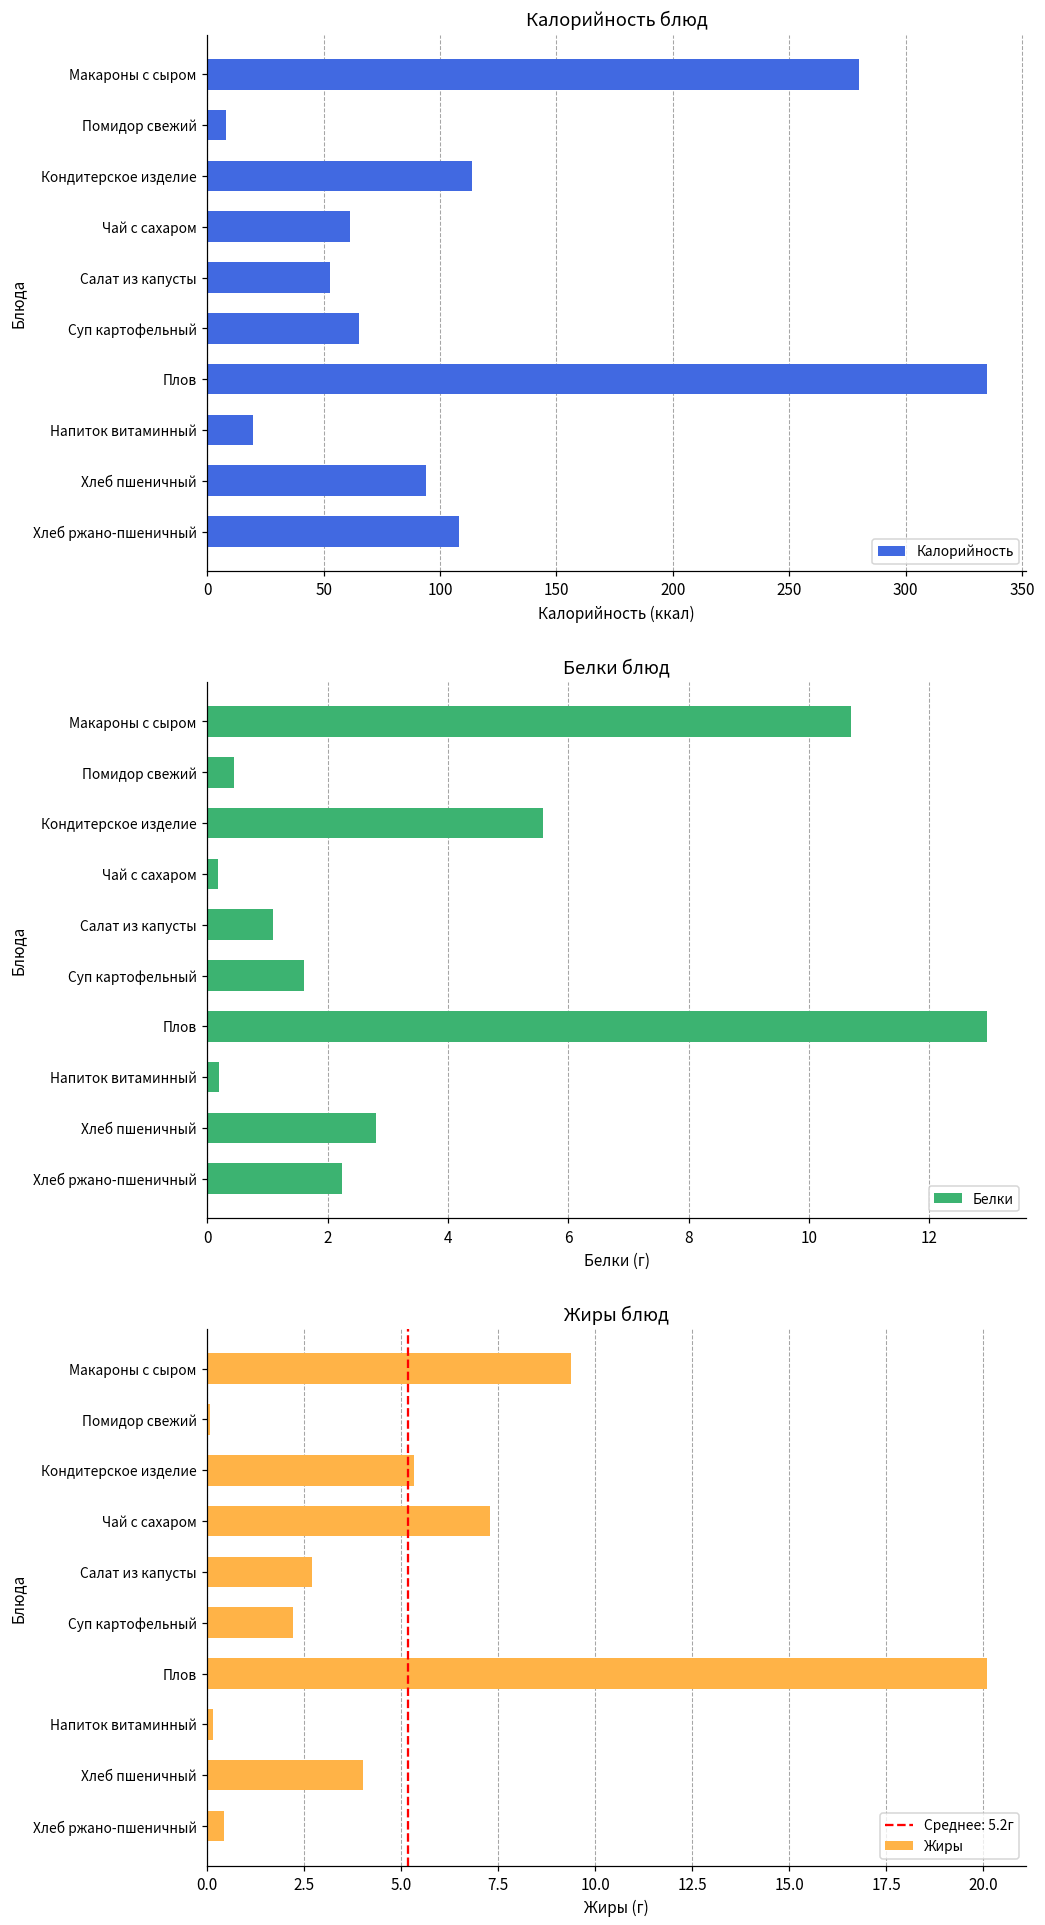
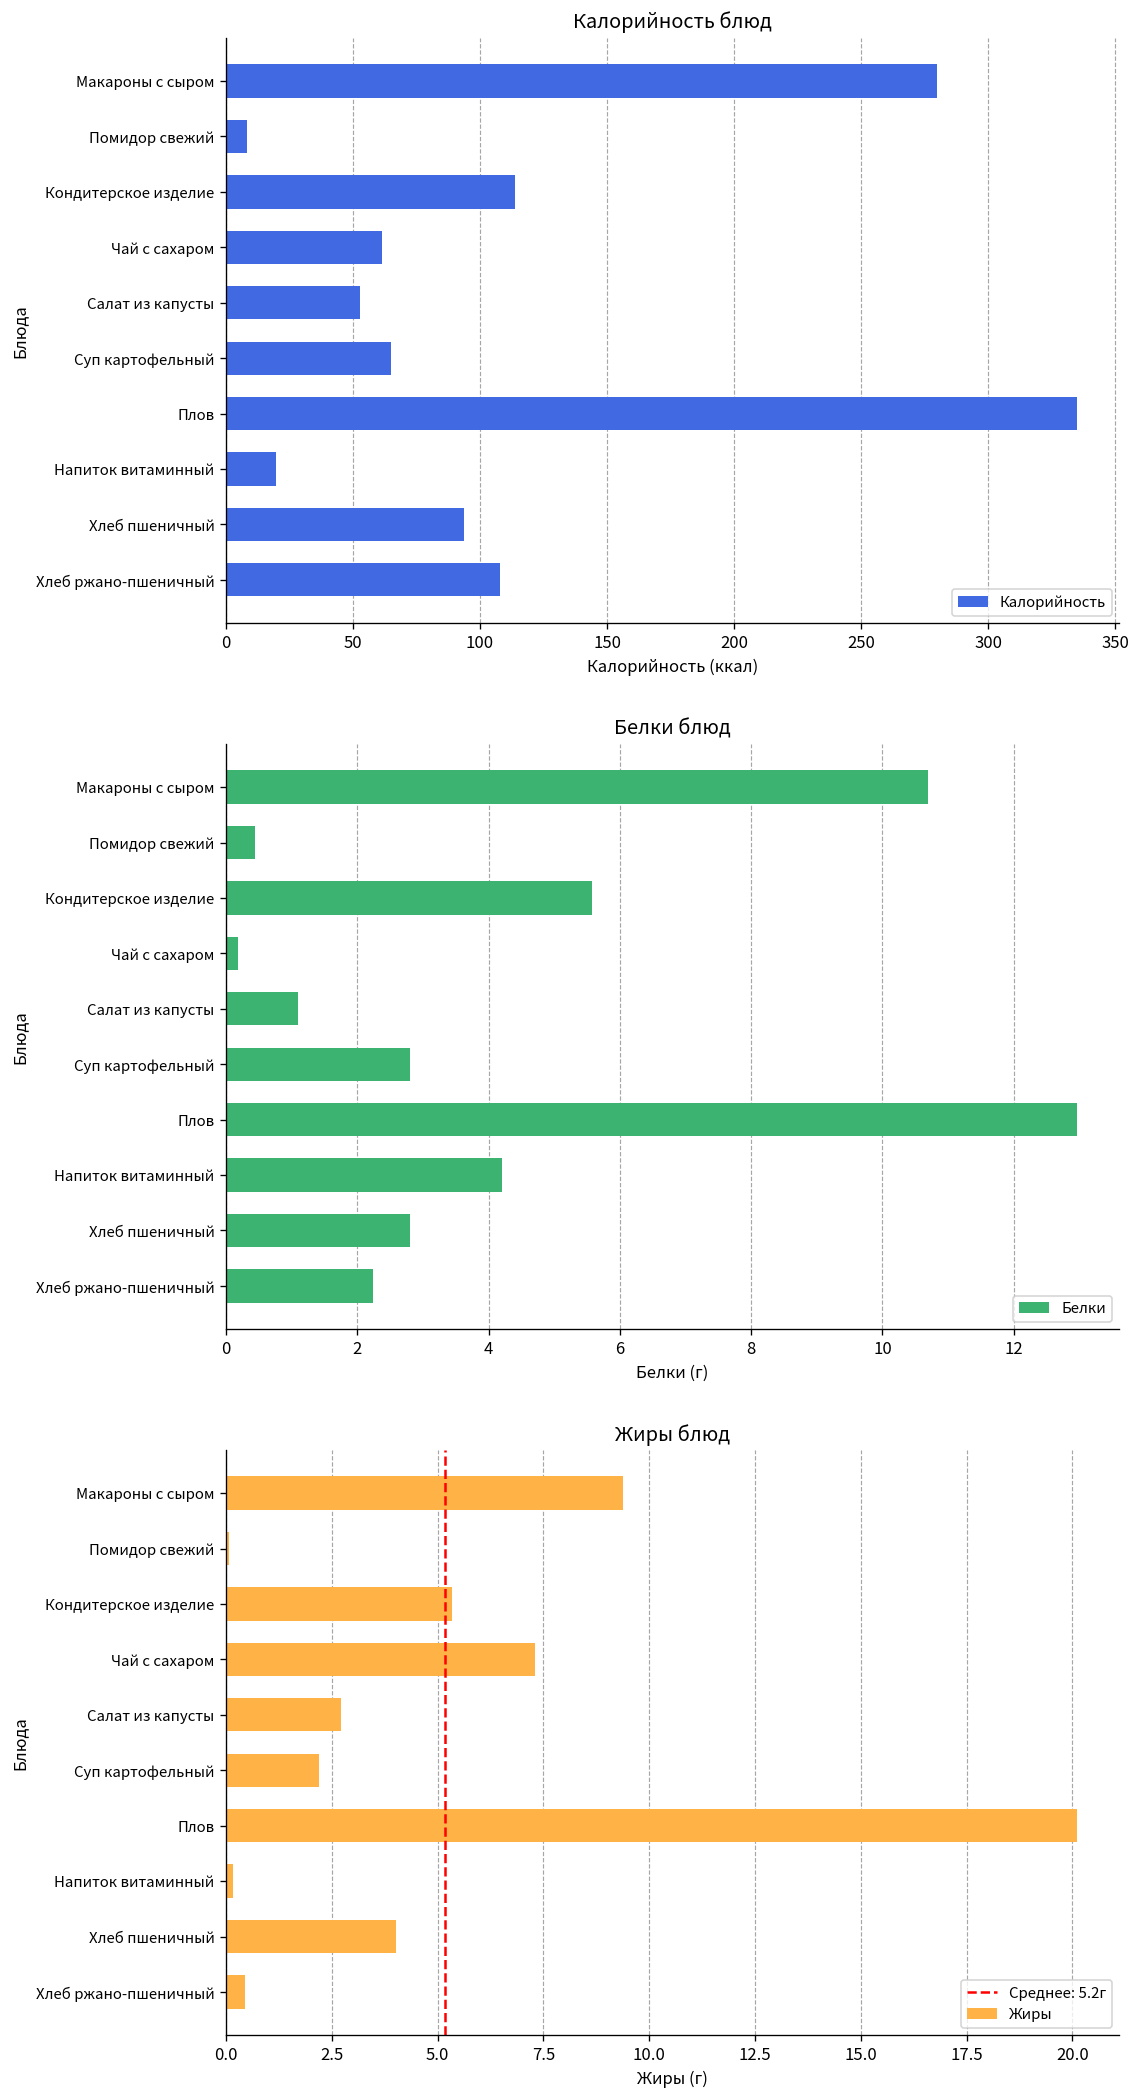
Белки блюд, Суп картофельный: 1.6 -> 2.8
Белки блюд, Напиток витаминный: 0.2 -> 4.2
